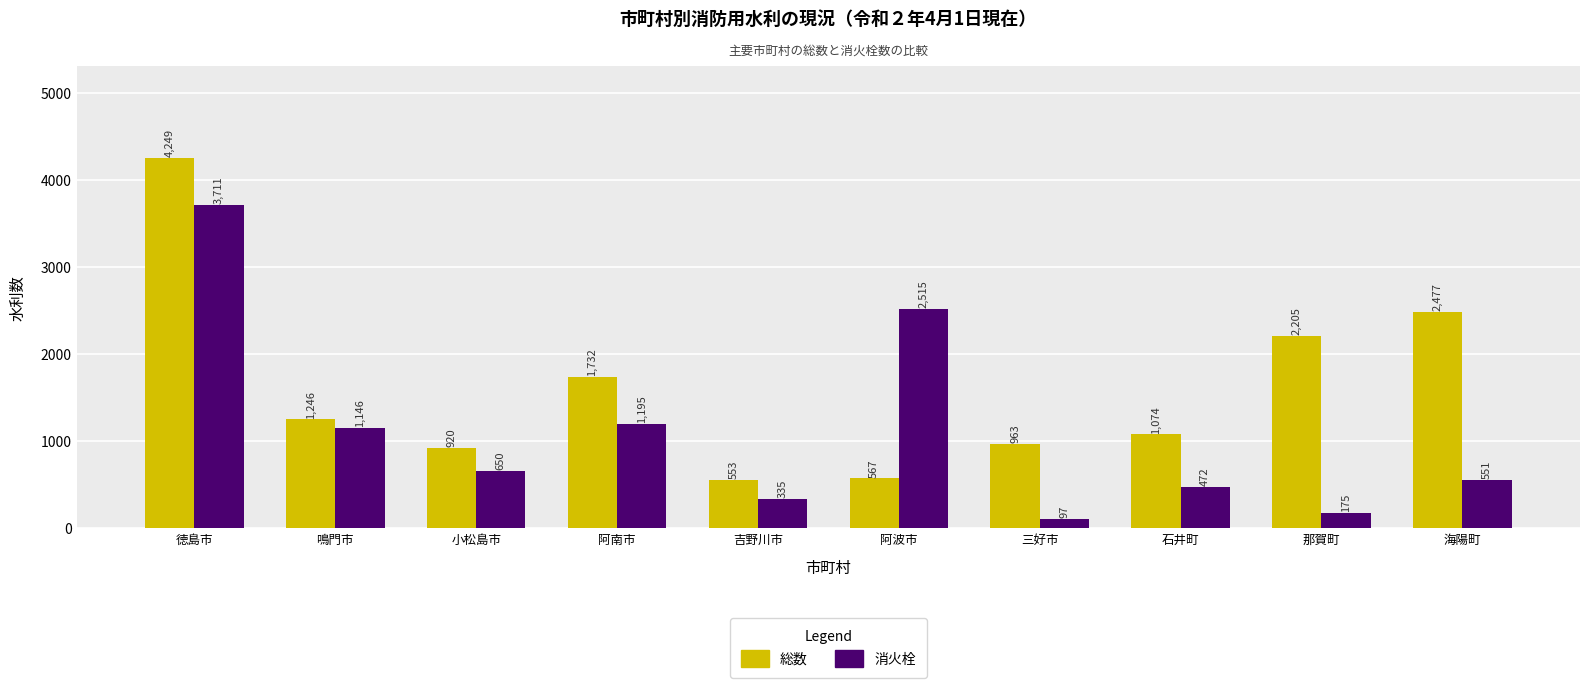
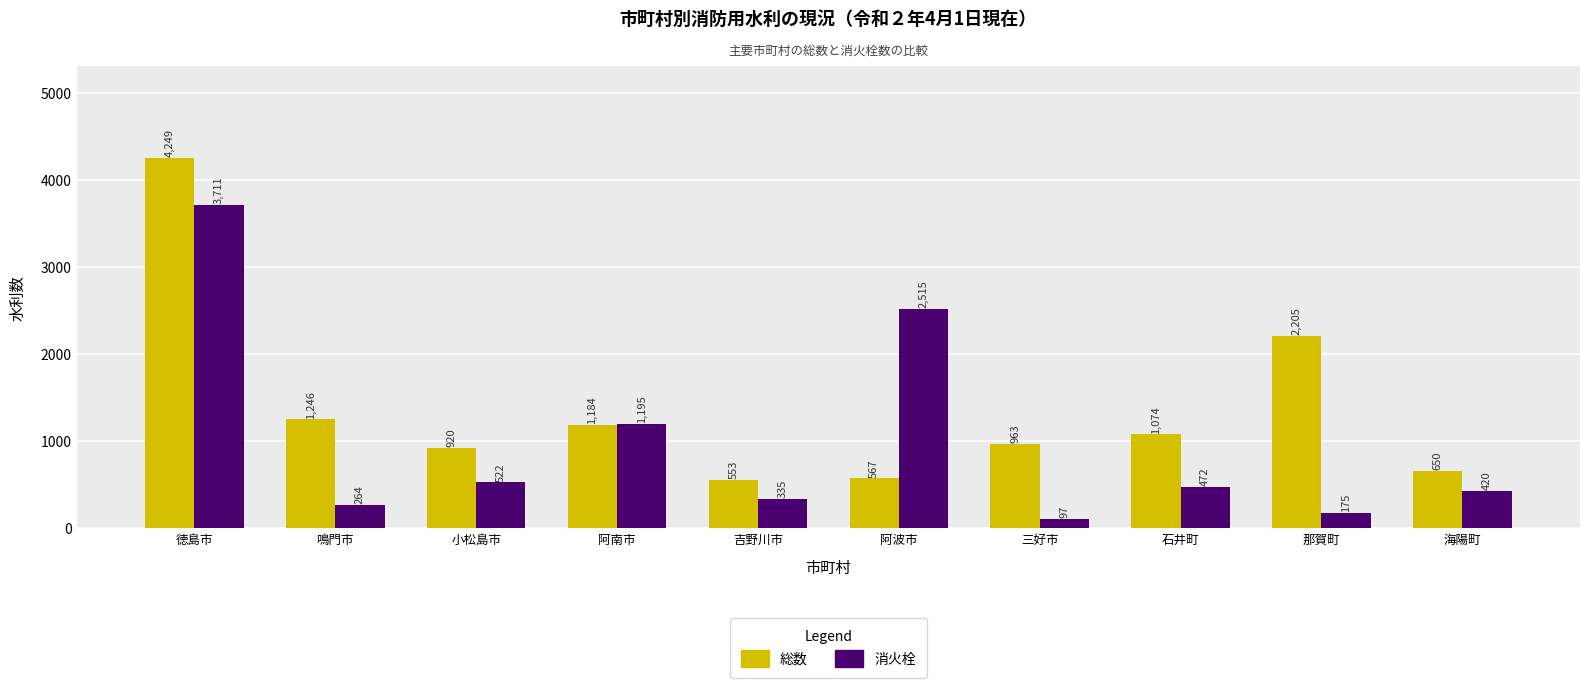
消火栓, 鳴門市: 1,146 -> 264
消火栓, 小松島市: 650 -> 522
総数, 阿南市: 1,732 -> 1,184
総数, 海陽町: 2,477 -> 650
消火栓, 海陽町: 551 -> 420
